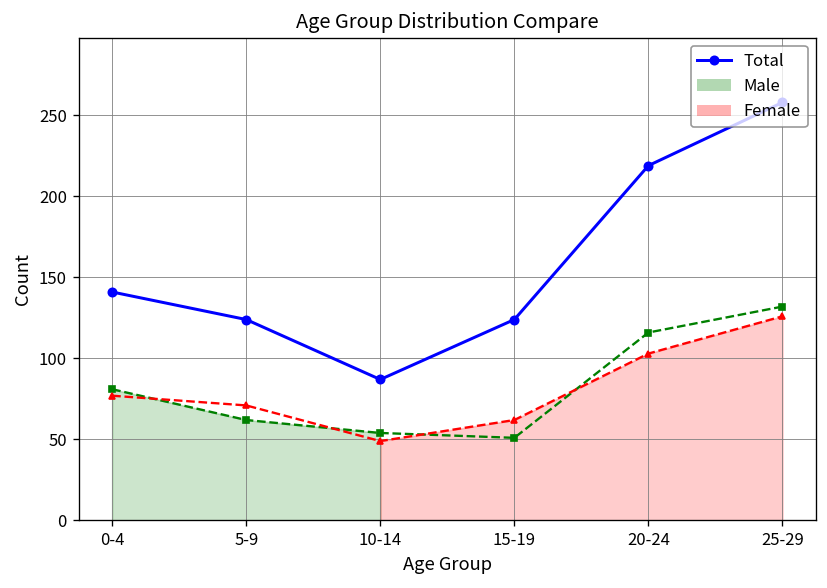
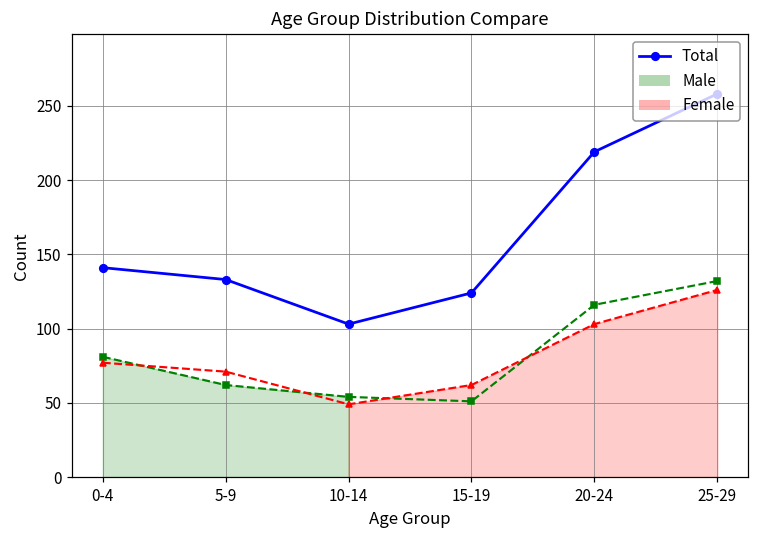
Total, 5-9: 124 -> 133
Total, 10-14: 87 -> 103
